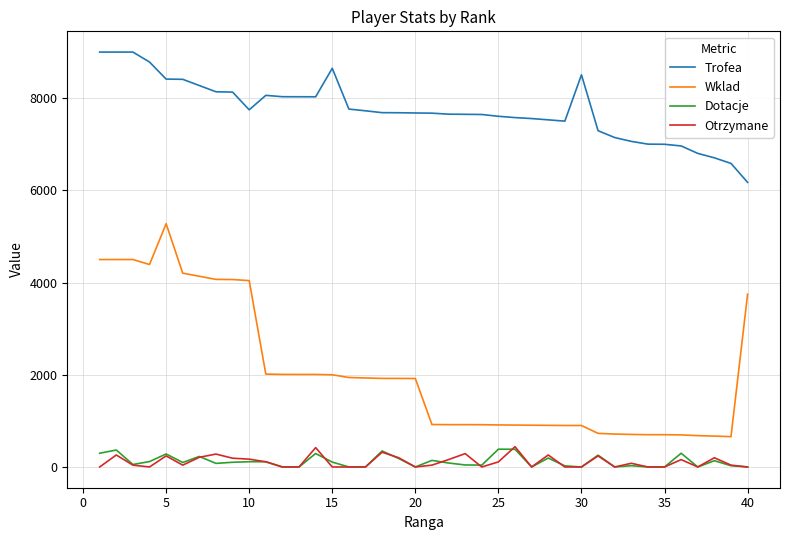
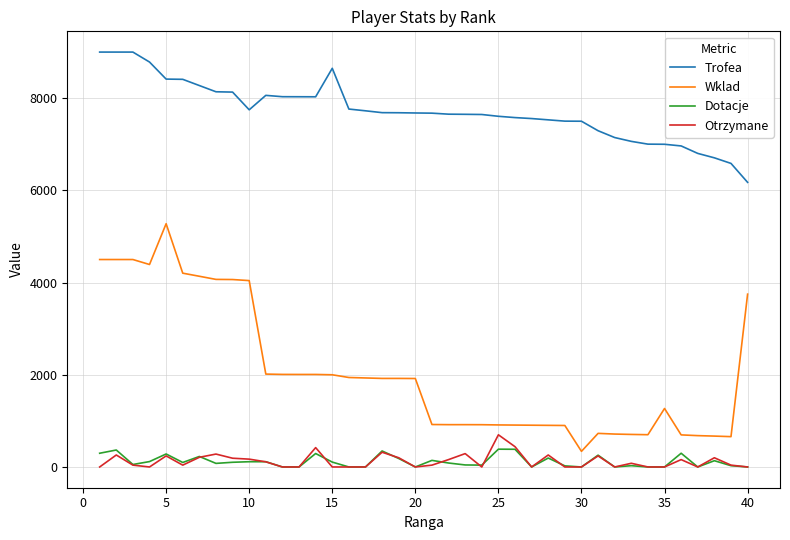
Otrzymane, 25: 100 -> 700
Trofea, 30: 8500 -> 7500
Wklad, 30: 900 -> 300
Wklad, 35: 700 -> 1300
